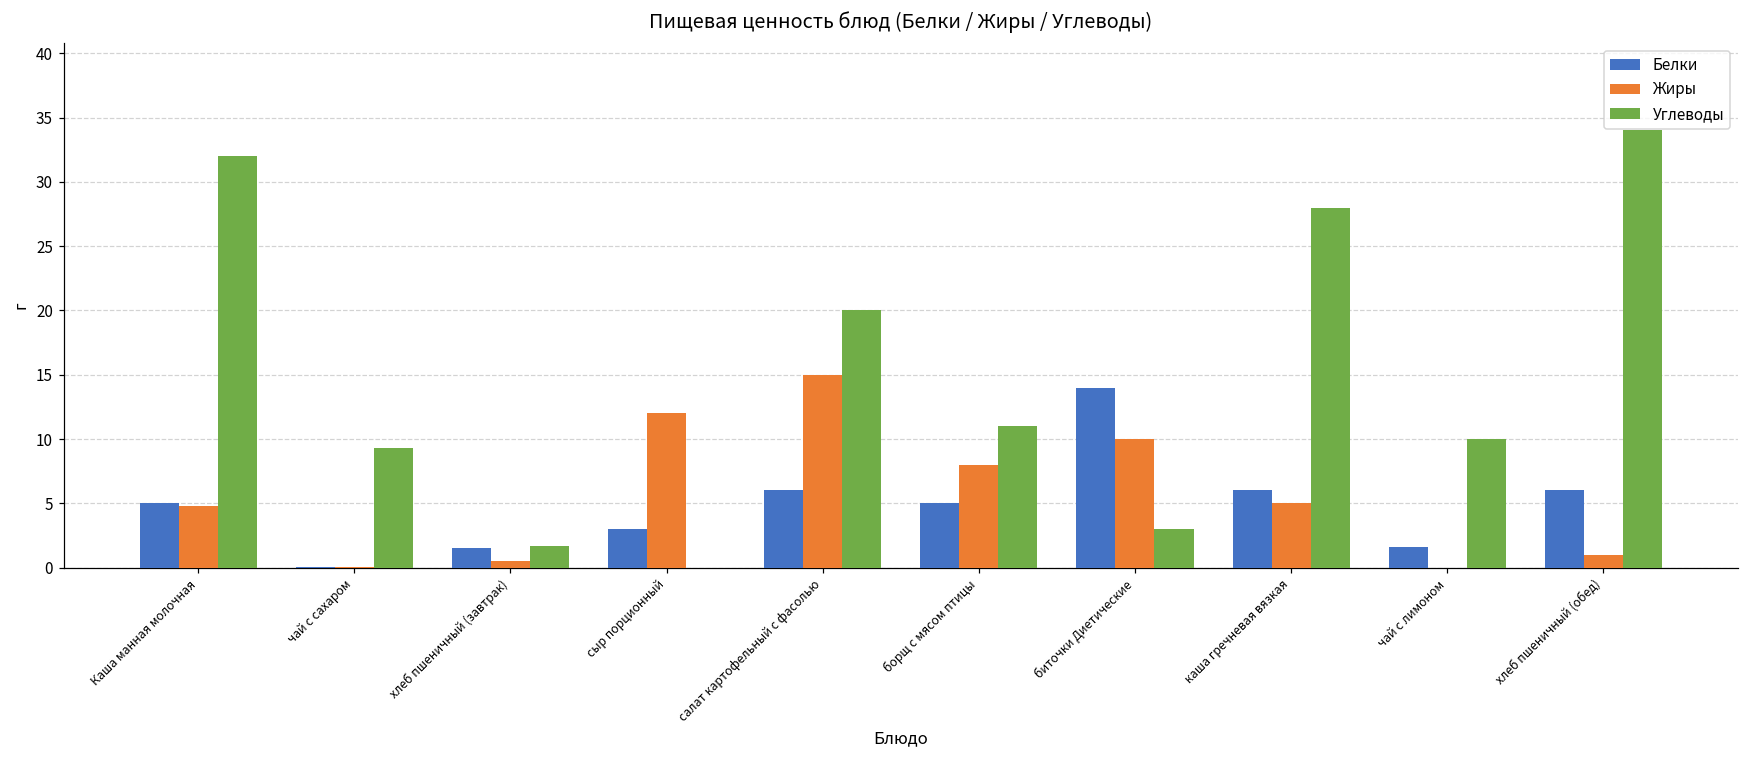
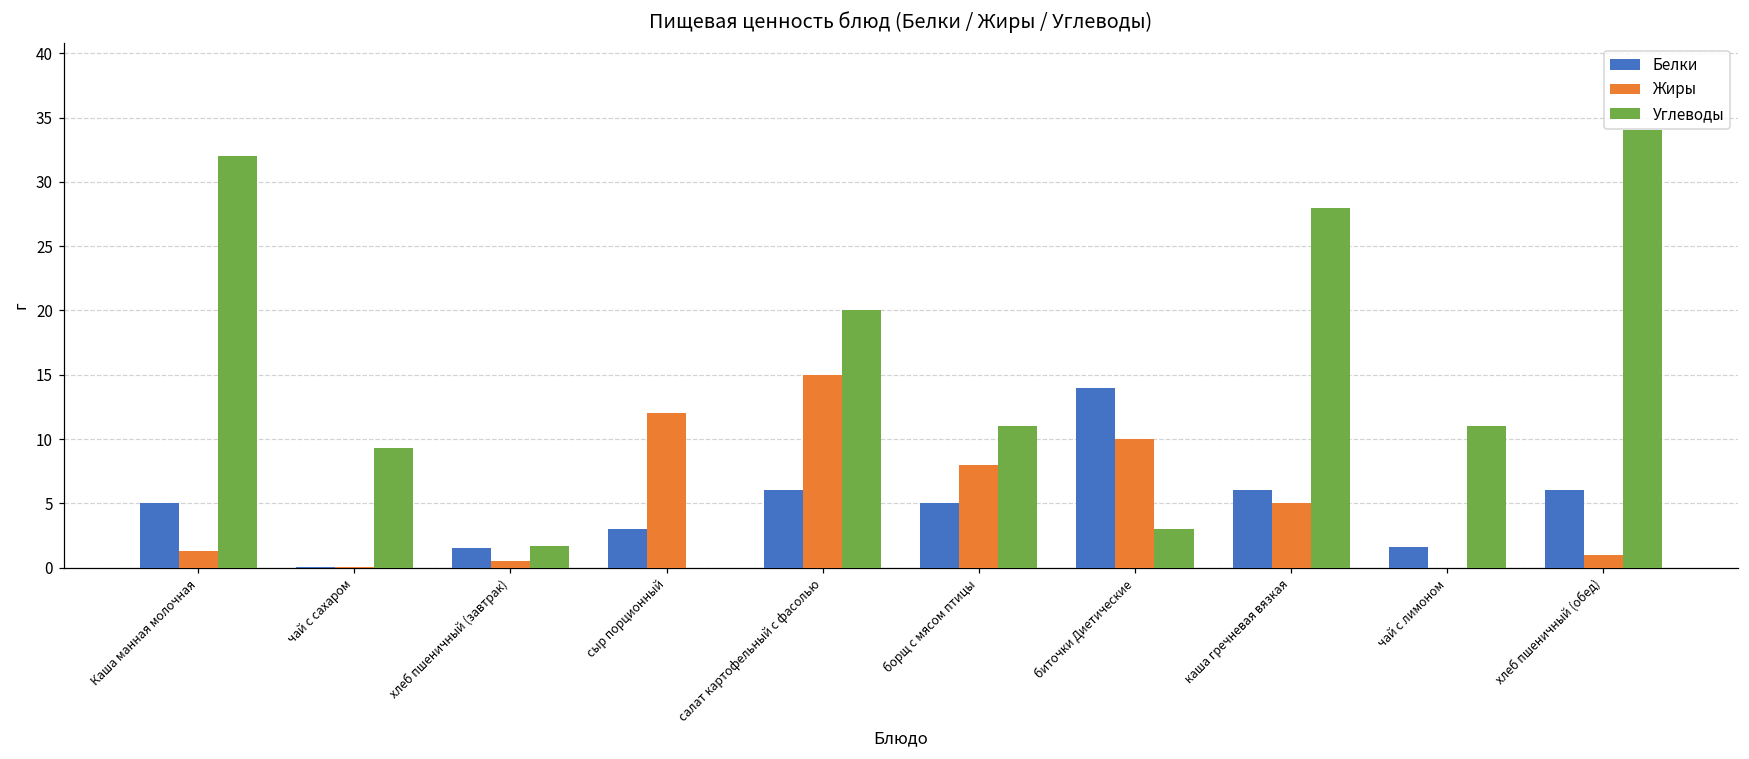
Жиры, Каша манная молочная: 4.8 -> 1.3
Углеводы, чай с лимоном: 10 -> 11
